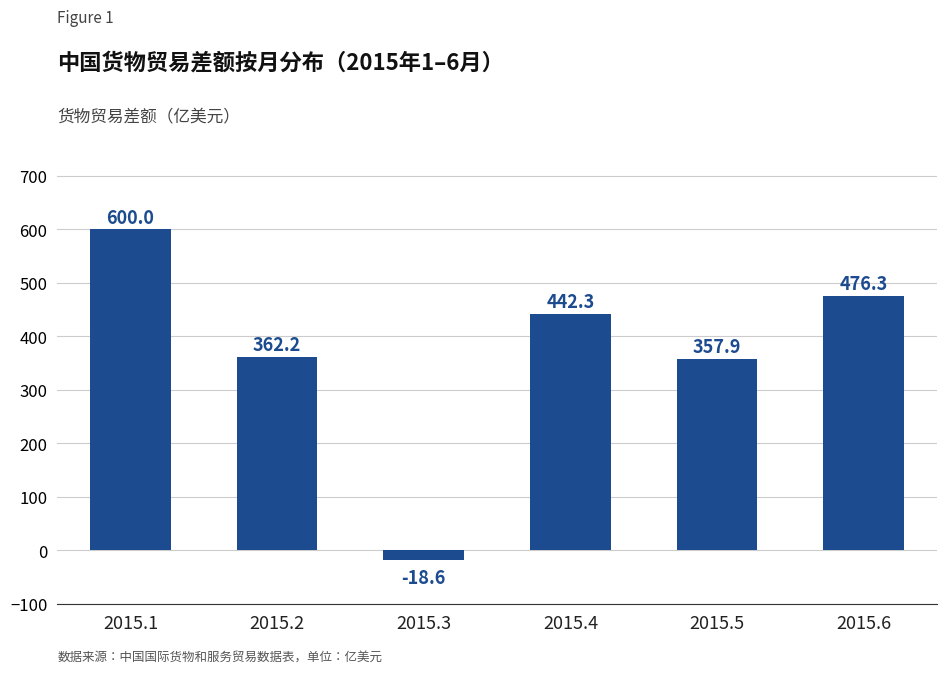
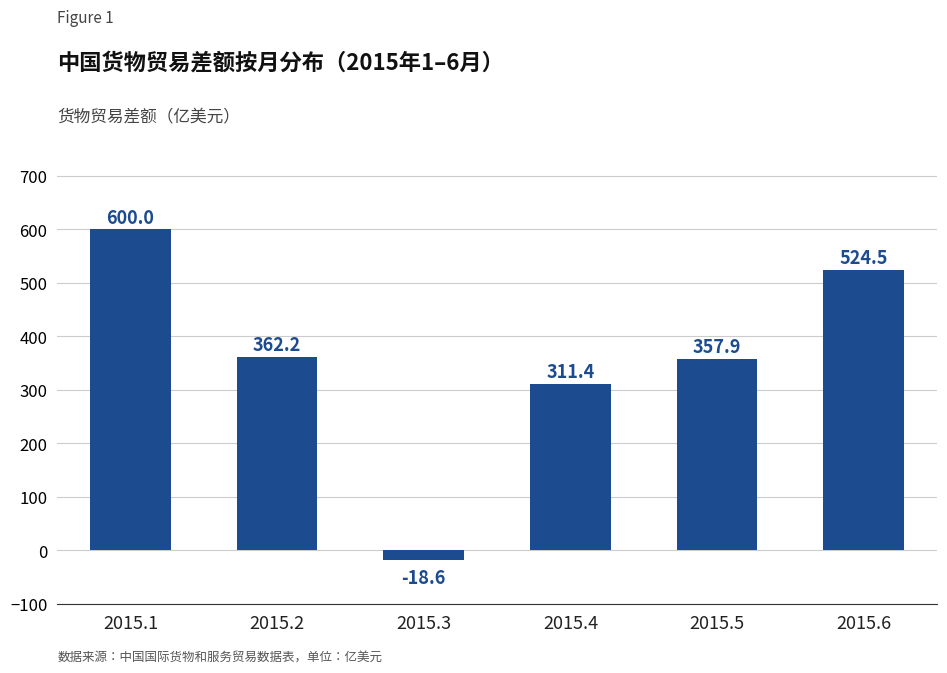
2015.4: 442.3 -> 311.4
2015.6: 476.3 -> 524.5
